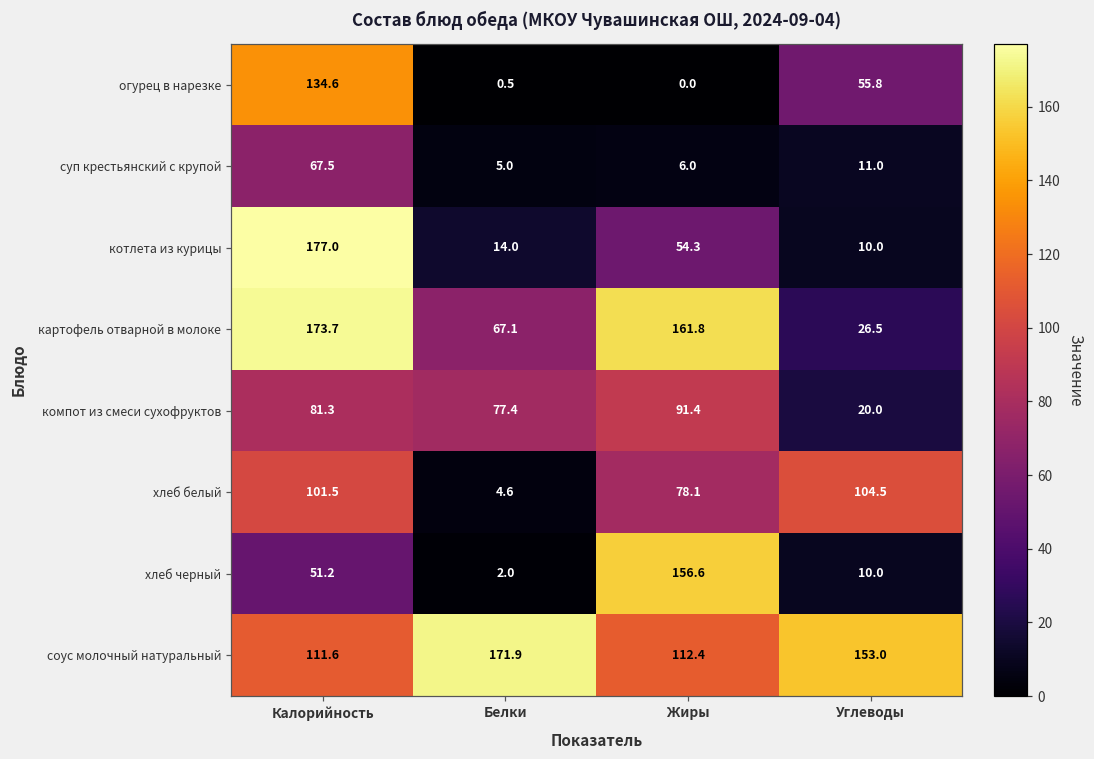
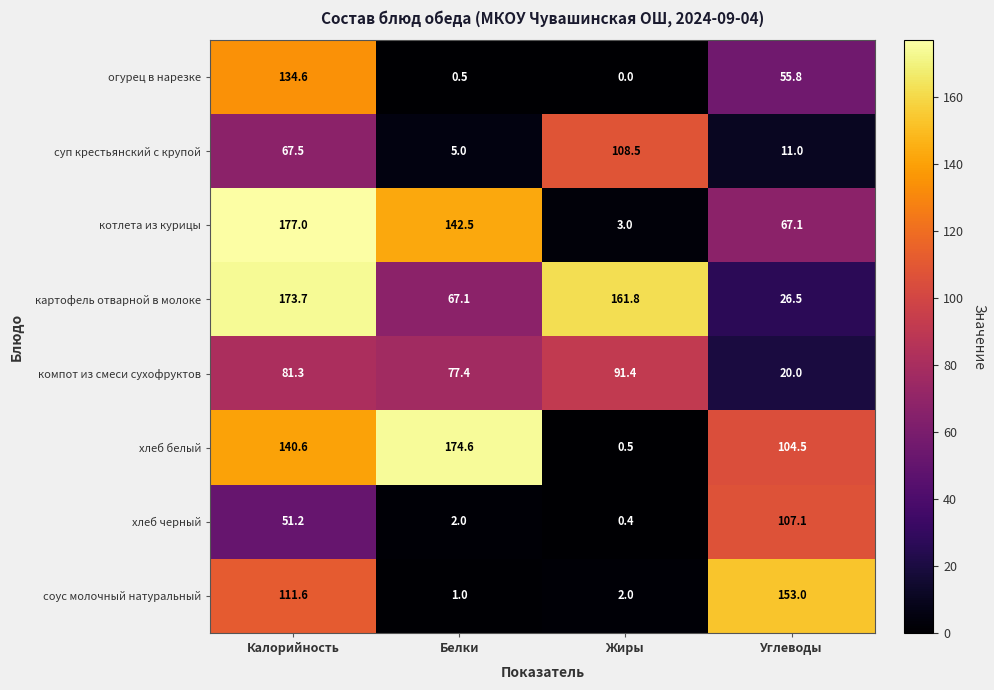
суп крестьянский с крупой, Жиры: 6.0 -> 108.5
котлета из курицы, Белки: 14.0 -> 142.5
котлета из курицы, Жиры: 54.3 -> 3.0
котлета из курицы, Углеводы: 10.0 -> 67.1
хлеб белый, Калорийность: 101.5 -> 140.6
хлеб белый, Белки: 4.6 -> 174.6
хлеб белый, Жиры: 78.1 -> 0.5
хлеб черный, Жиры: 156.6 -> 0.4
хлеб черный, Углеводы: 10.0 -> 107.1
соус молочный натуральный, Белки: 171.9 -> 1.0
соус молочный натуральный, Жиры: 112.4 -> 2.0
